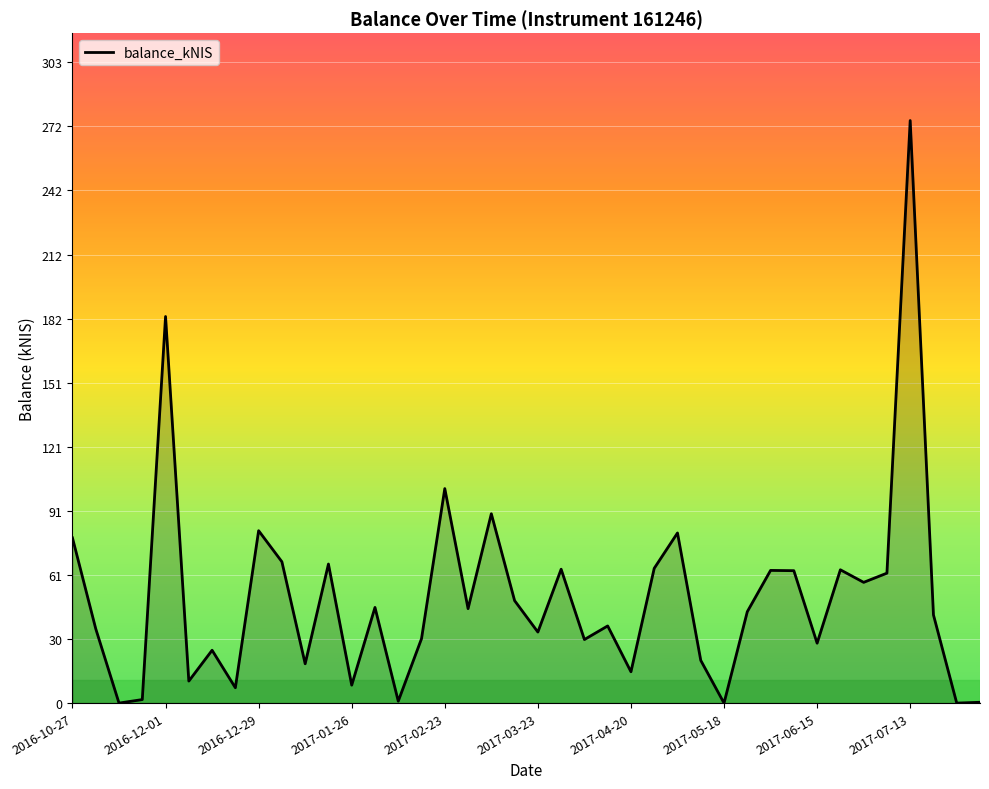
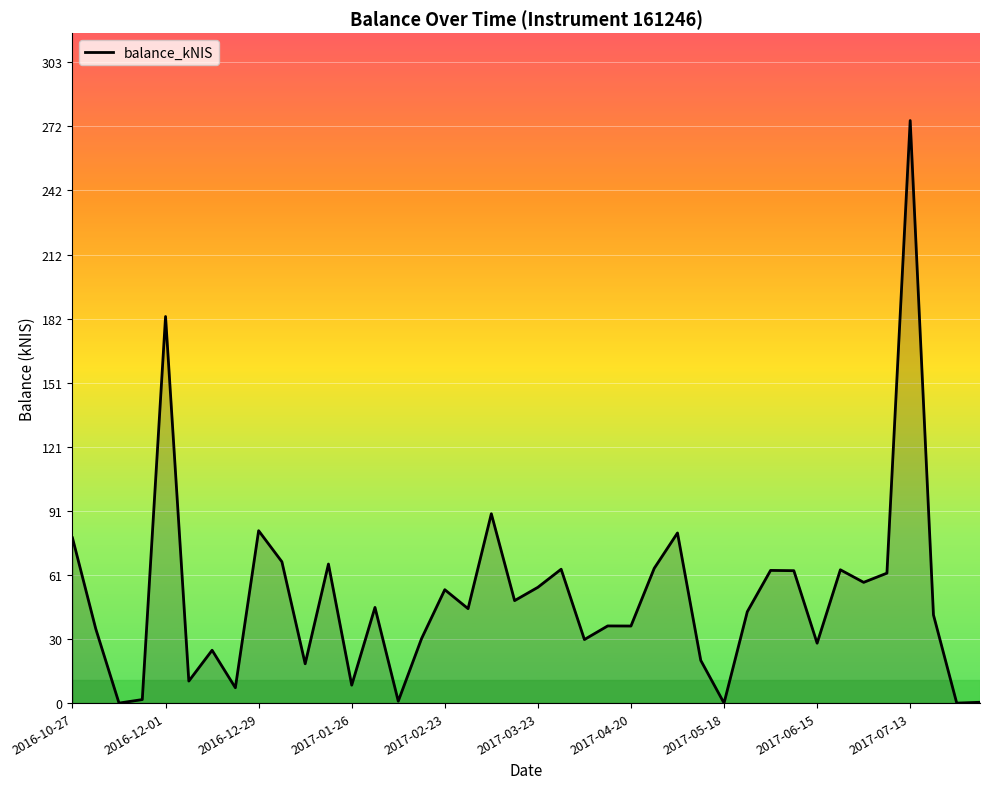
2017-02-23: 101 -> 54
2017-03-23: 34 -> 55
2017-04-20: 15 -> 36
